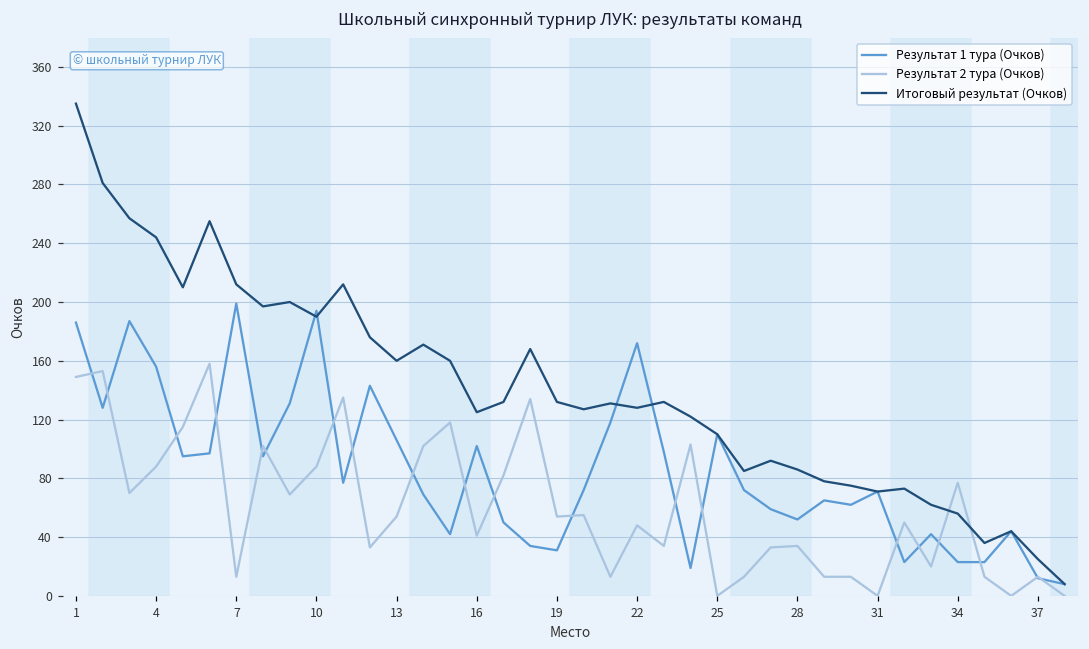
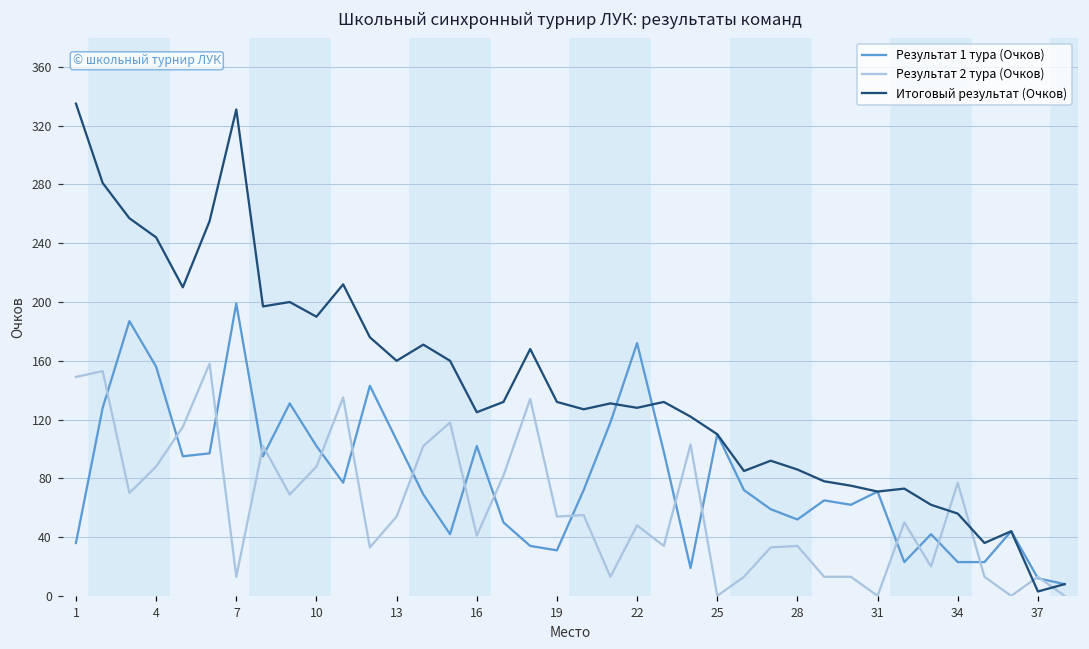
Результат 1 тура (Очков), 1: 186 -> 36
Итоговый результат (Очков), 7: 212 -> 331
Результат 1 тура (Очков), 10: 194 -> 102
Итоговый результат (Очков), 37: 25 -> 3
